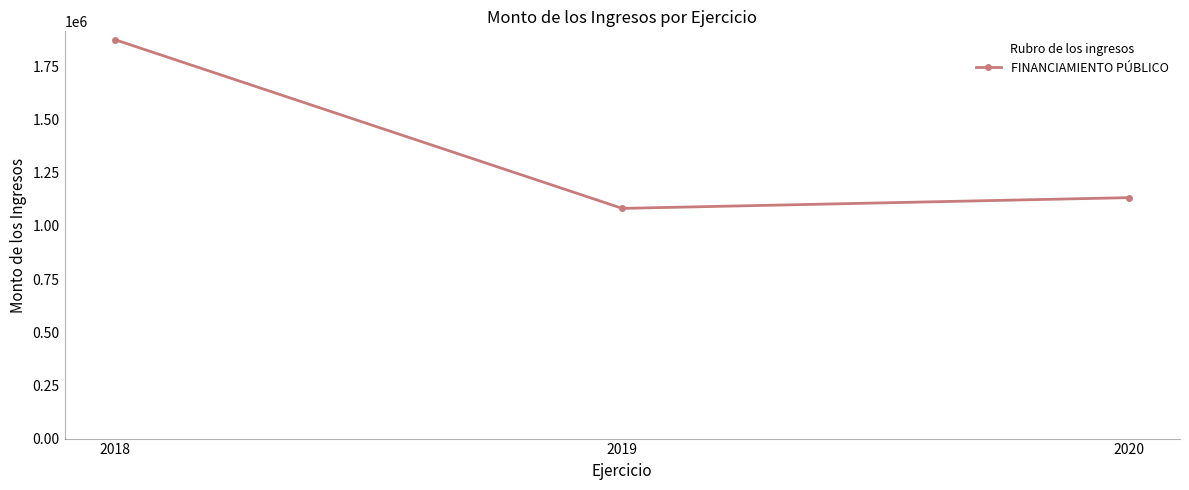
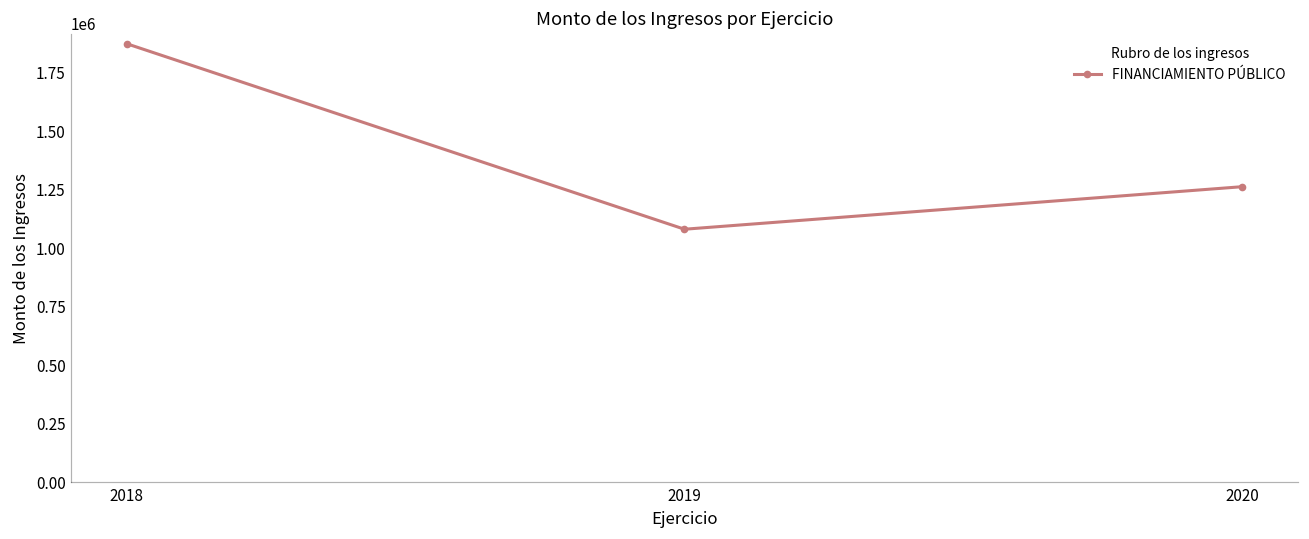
2020: 1130000 -> 1260000
